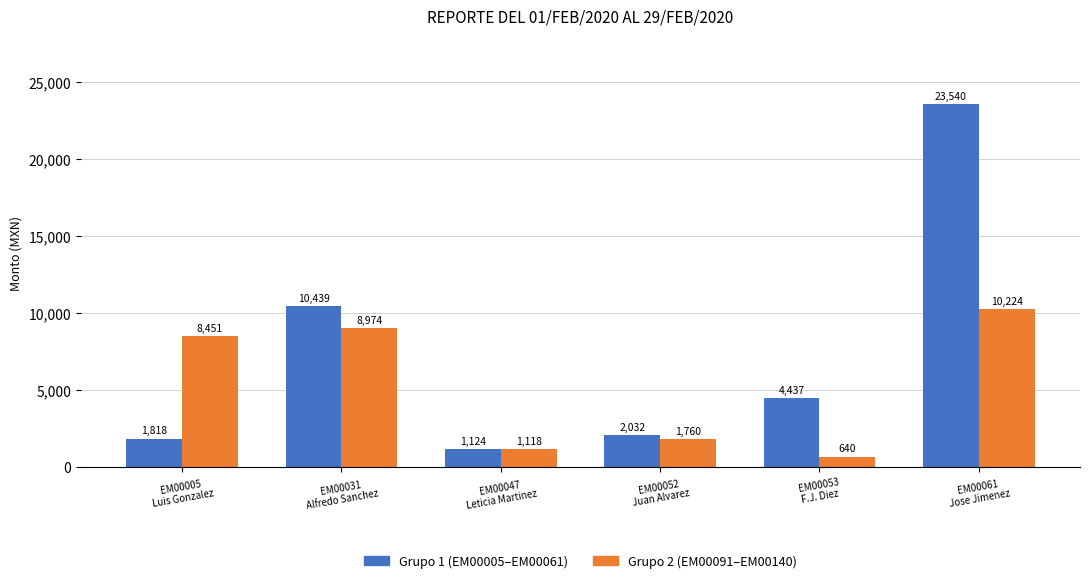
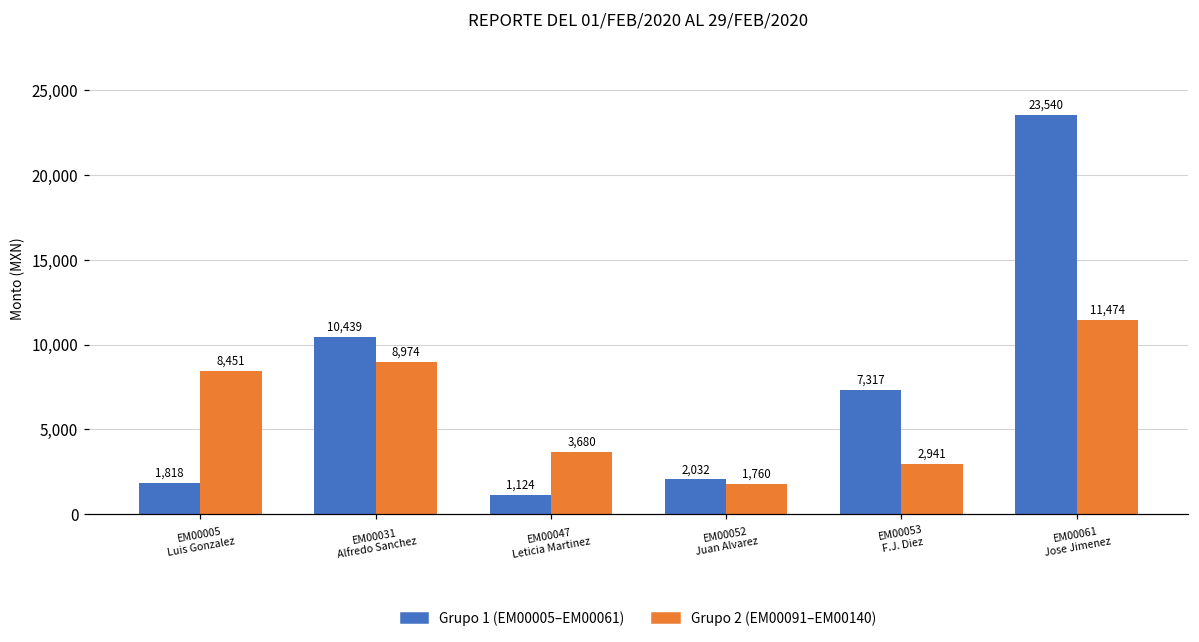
Grupo 2 (EM00091–EM00140), EM00047 Leticia Martinez: 1,118 -> 3,680
Grupo 1 (EM00005–EM00061), EM00053 F.J. Diez: 4,437 -> 7,317
Grupo 2 (EM00091–EM00140), EM00053 F.J. Diez: 640 -> 2,941
Grupo 2 (EM00091–EM00140), EM00061 Jose Jimenez: 10,224 -> 11,474
